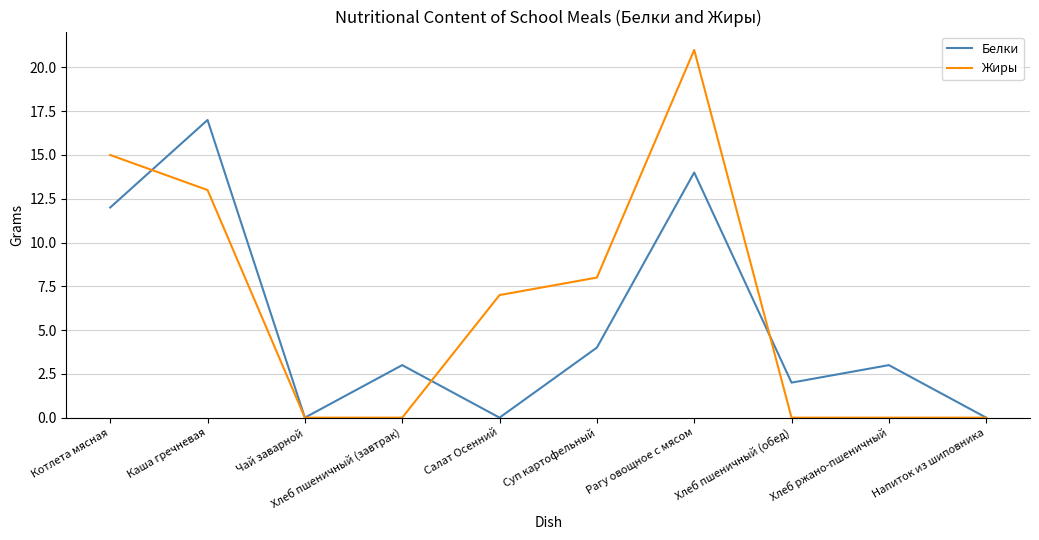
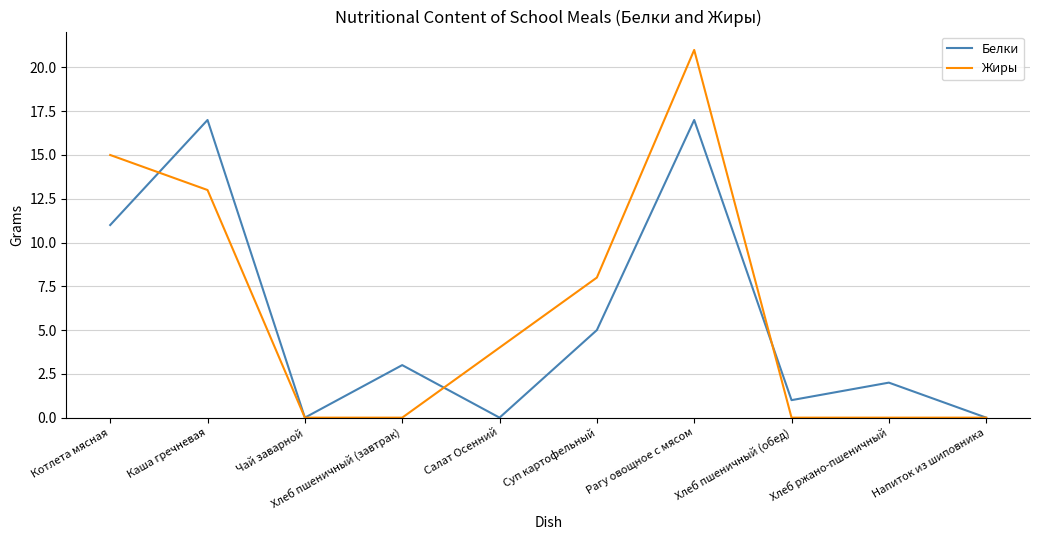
Белки, Котлета мясная: 12 -> 11
Жиры, Салат Осенний: 7 -> 4
Белки, Суп картофельный: 4 -> 5
Белки, Рагу овощное с мясом: 14 -> 17
Белки, Хлеб пшеничный (обед): 2 -> 1
Белки, Хлеб ржано-пшеничный: 3 -> 2
